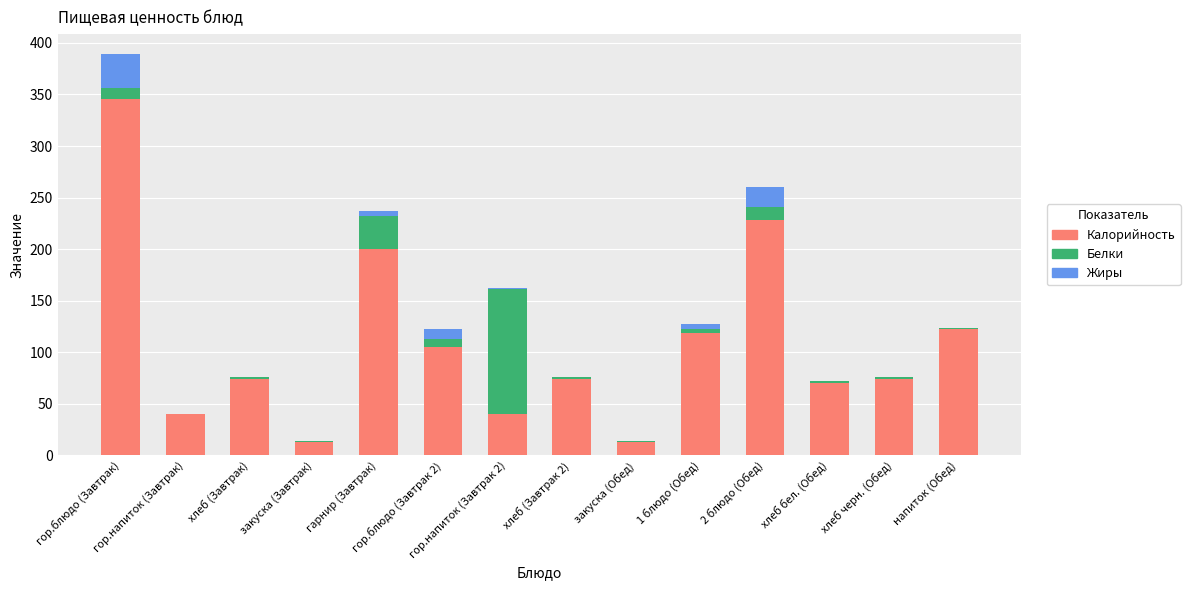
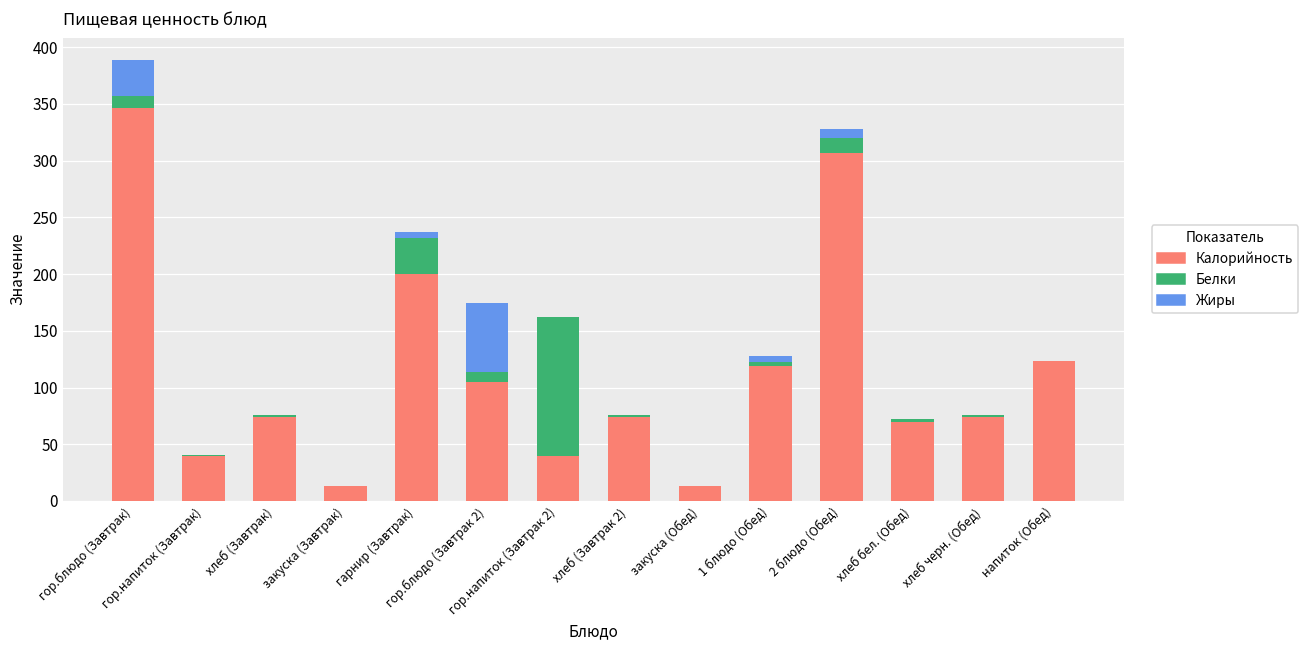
Жиры, гор.блюдо (Завтрак 2): 10 -> 61
Калорийность, 2 блюдо (Обед): 228 -> 307
Жиры, 2 блюдо (Обед): 19 -> 8
